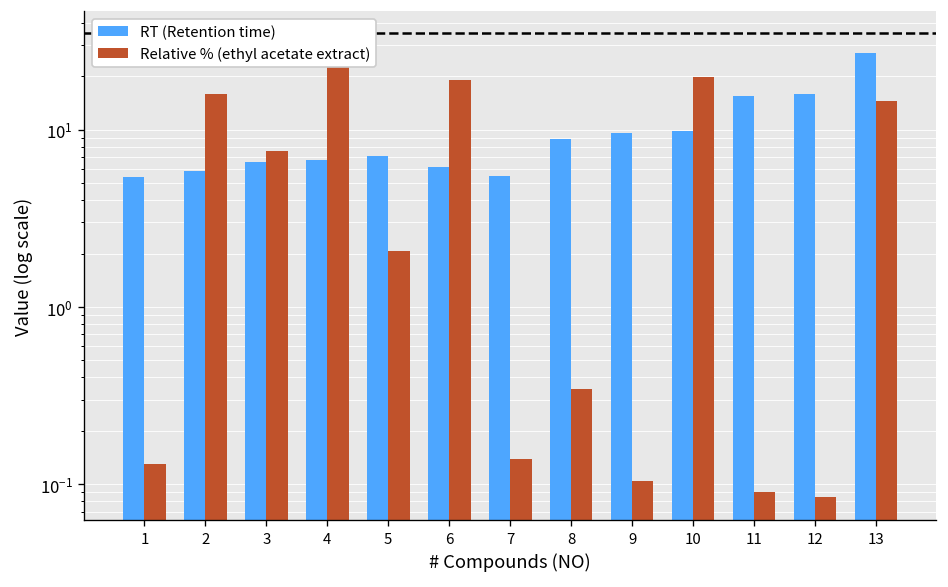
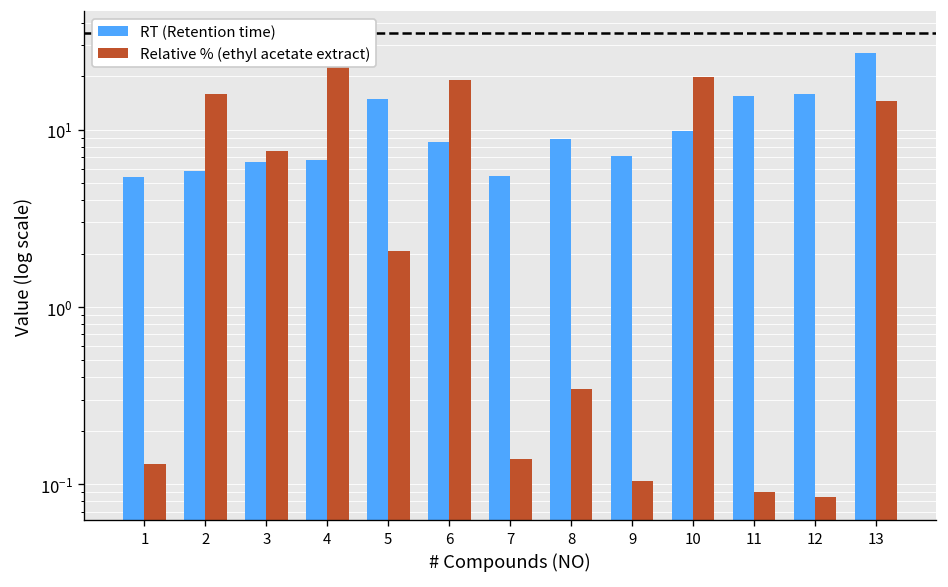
RT (Retention time), 5: 7 -> 15
RT (Retention time), 6: 6.1 -> 9
RT (Retention time), 9: 10 -> 7
